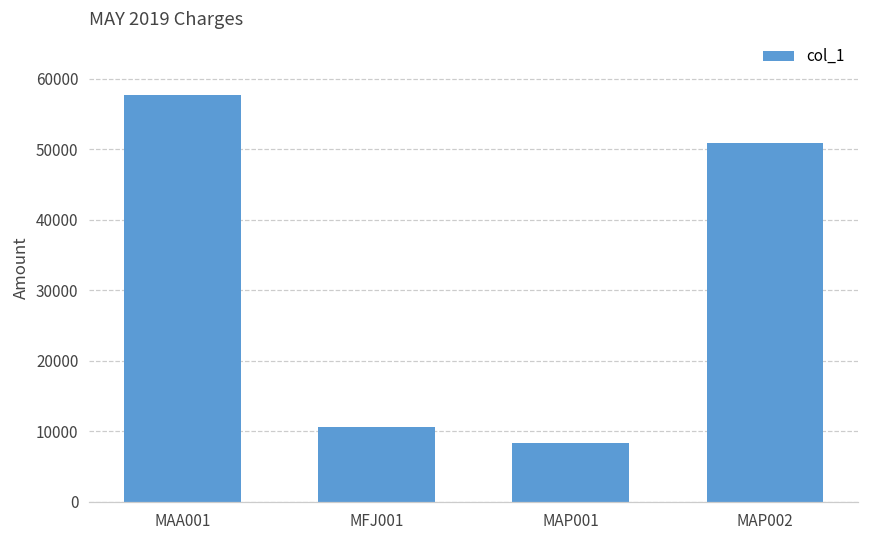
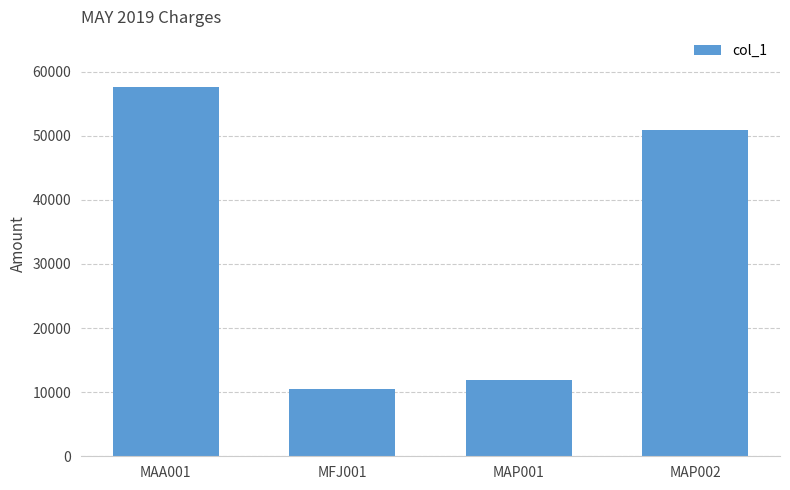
MAP001: 8000 -> 12000
